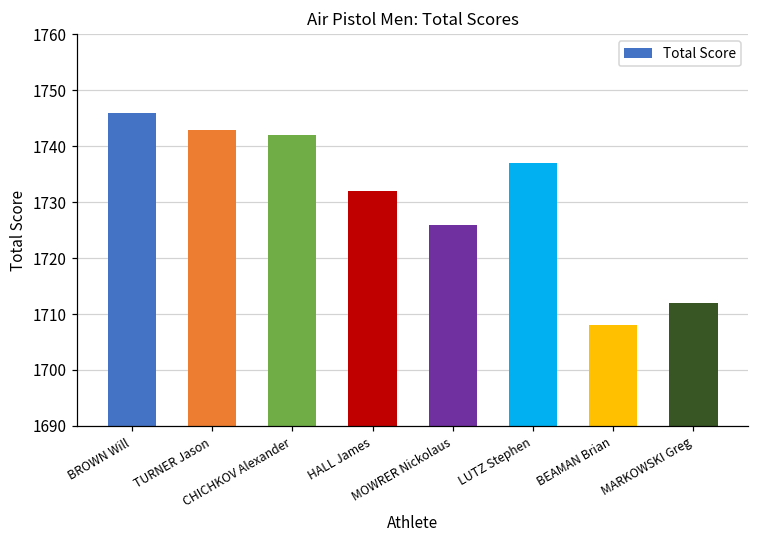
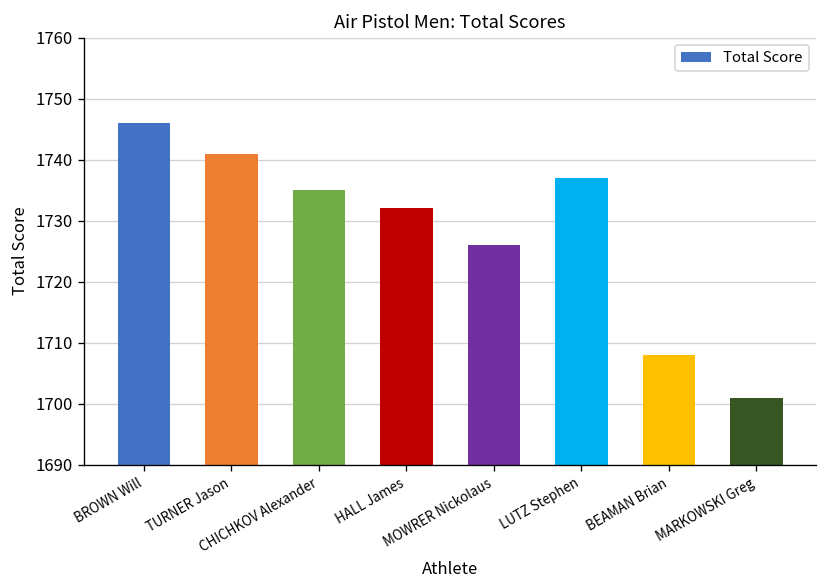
TURNER Jason: 1743 -> 1741
CHICHKOV Alexander: 1742 -> 1735
MARKOWSKI Greg: 1712 -> 1701
